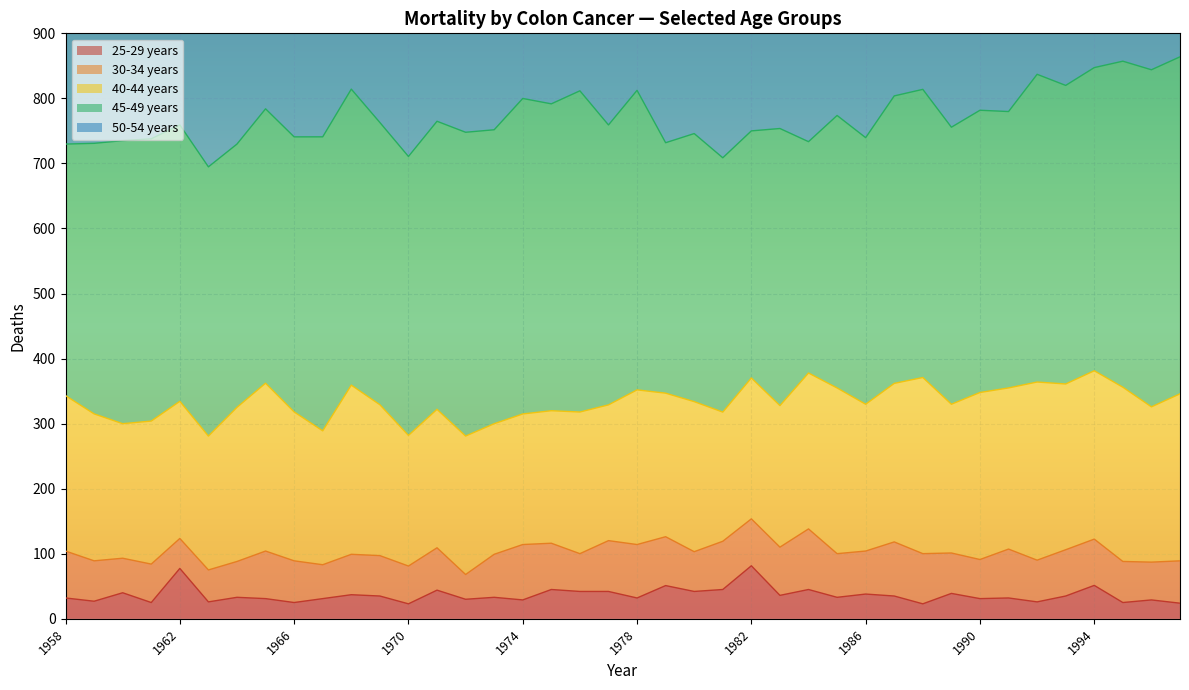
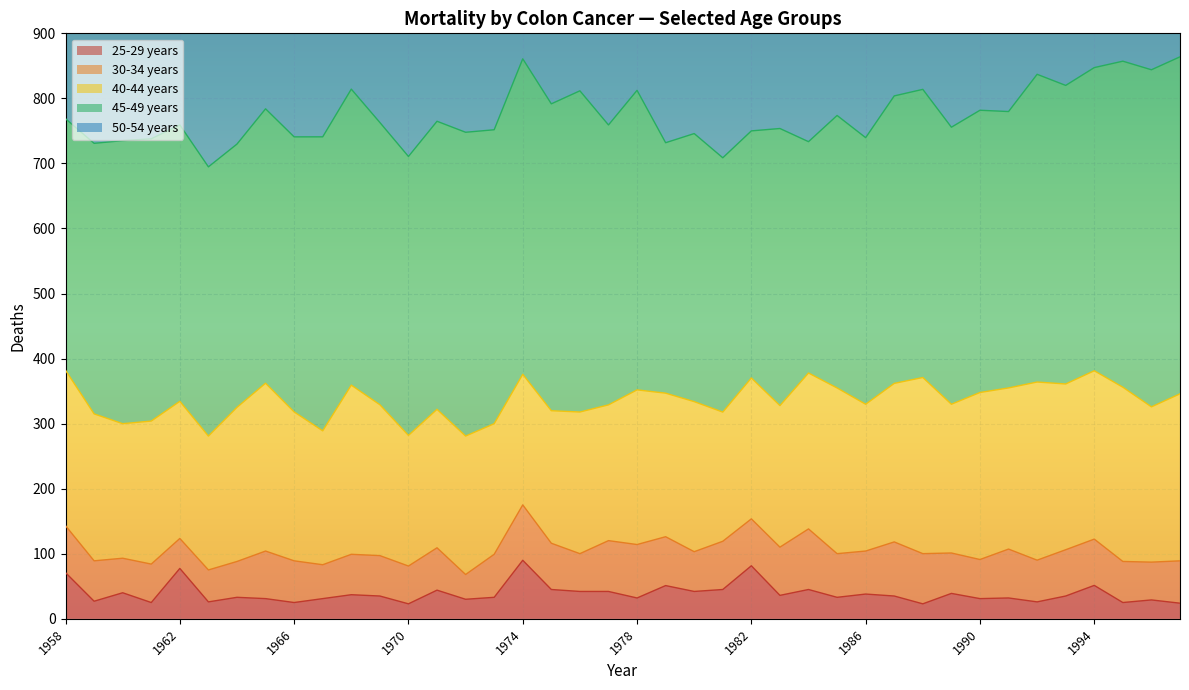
25-29 years, 1958: 30 -> 70
25-29 years, 1974: 30 -> 90
